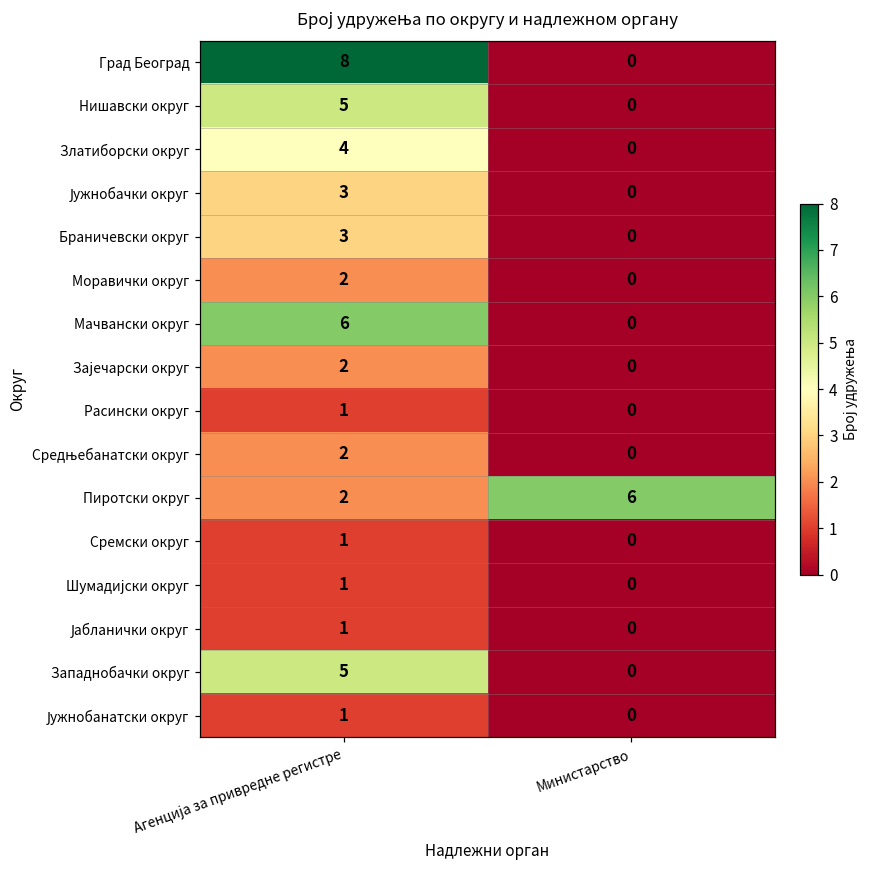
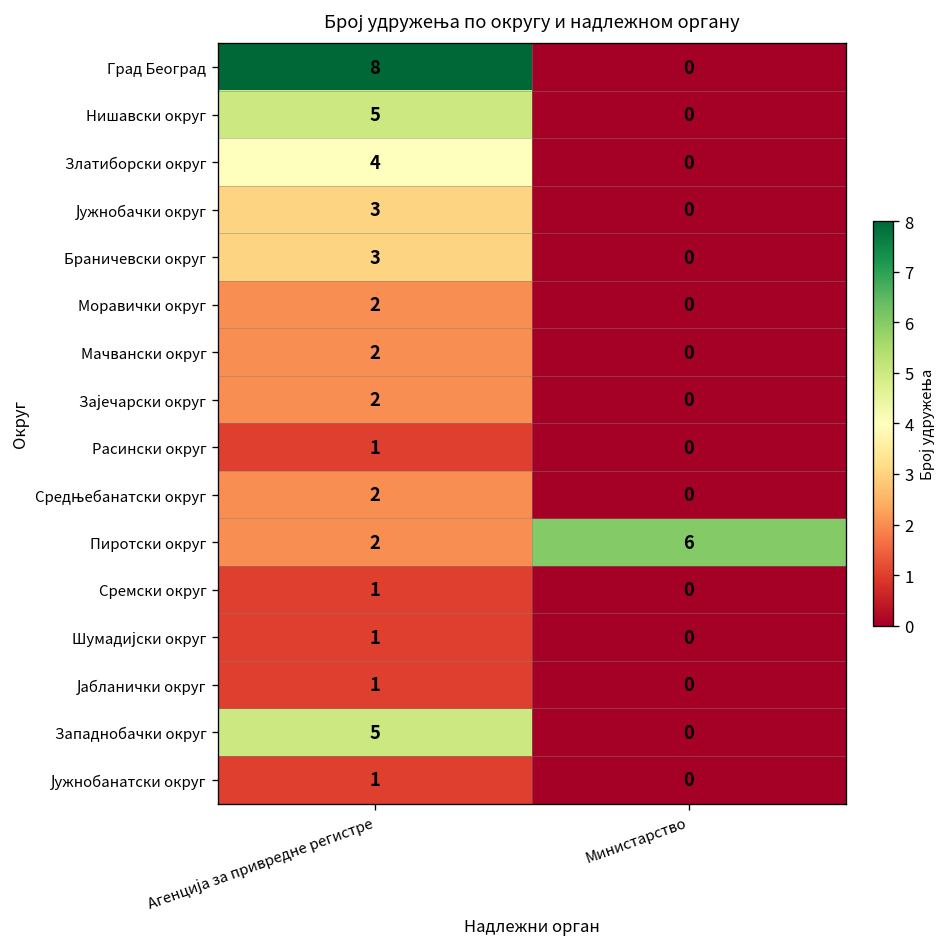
Мачвански округ, Агенција за привредне регистре: 6 -> 2
